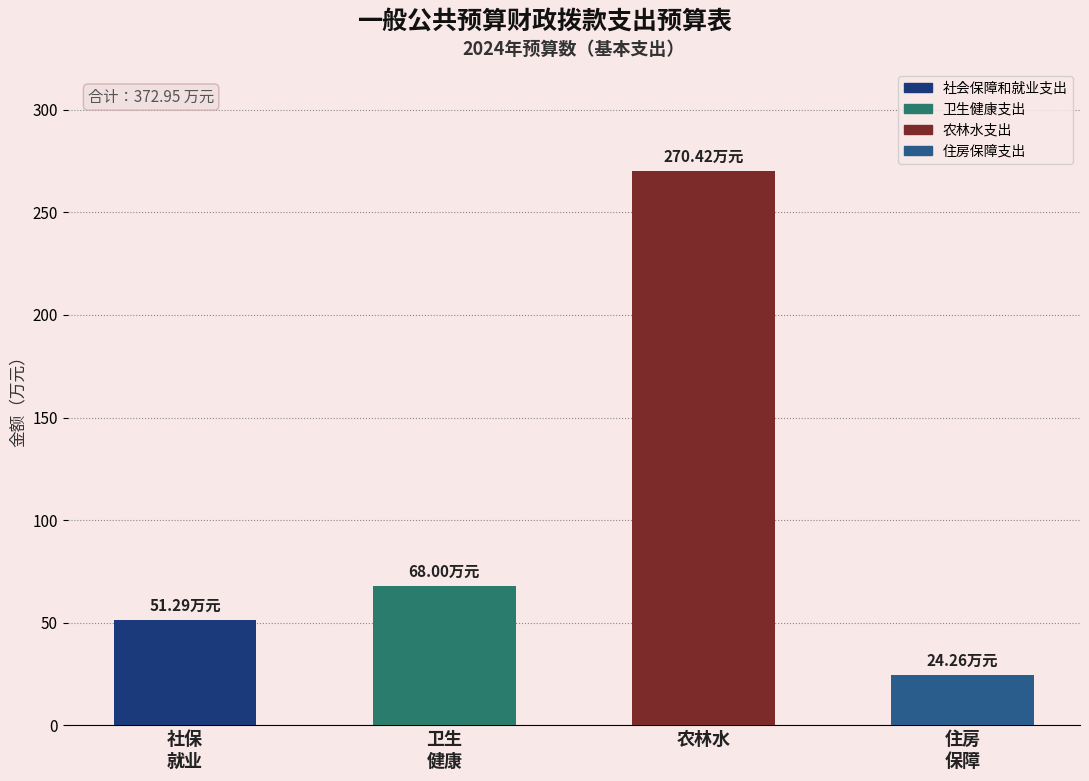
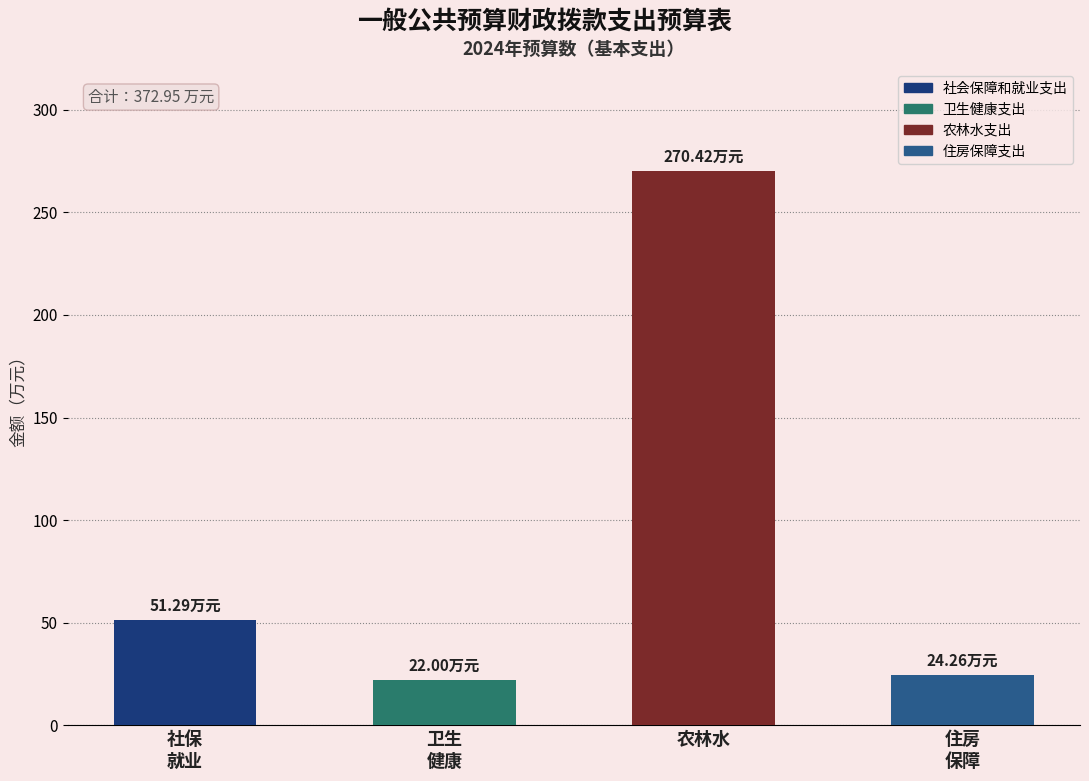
卫生 健康: 68.00 -> 22.00
